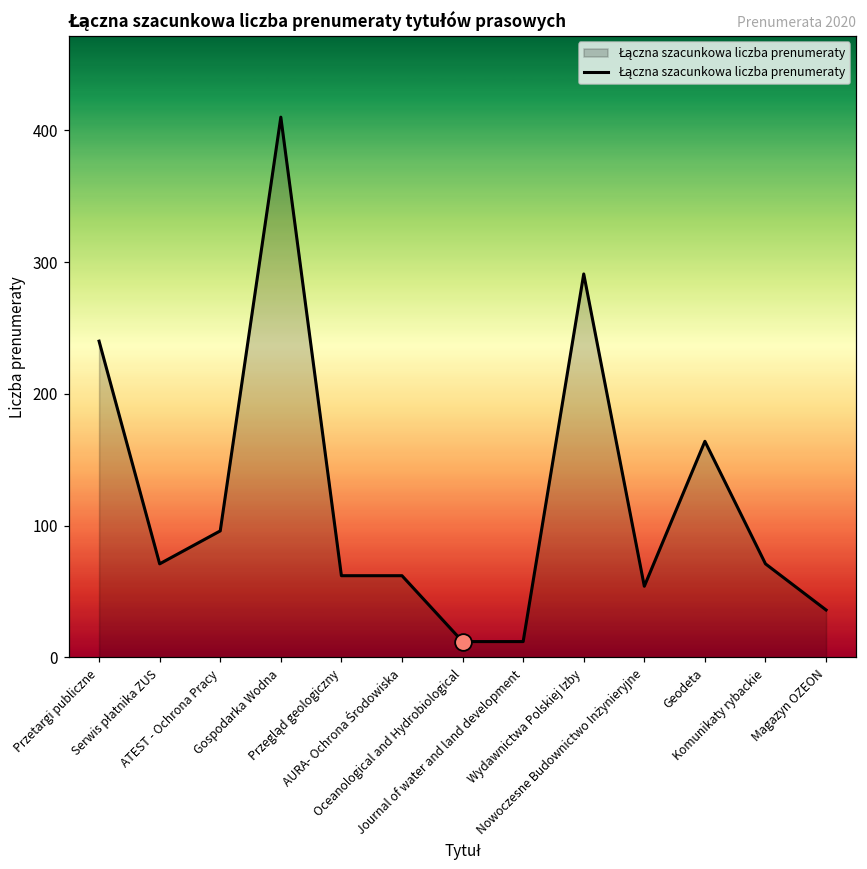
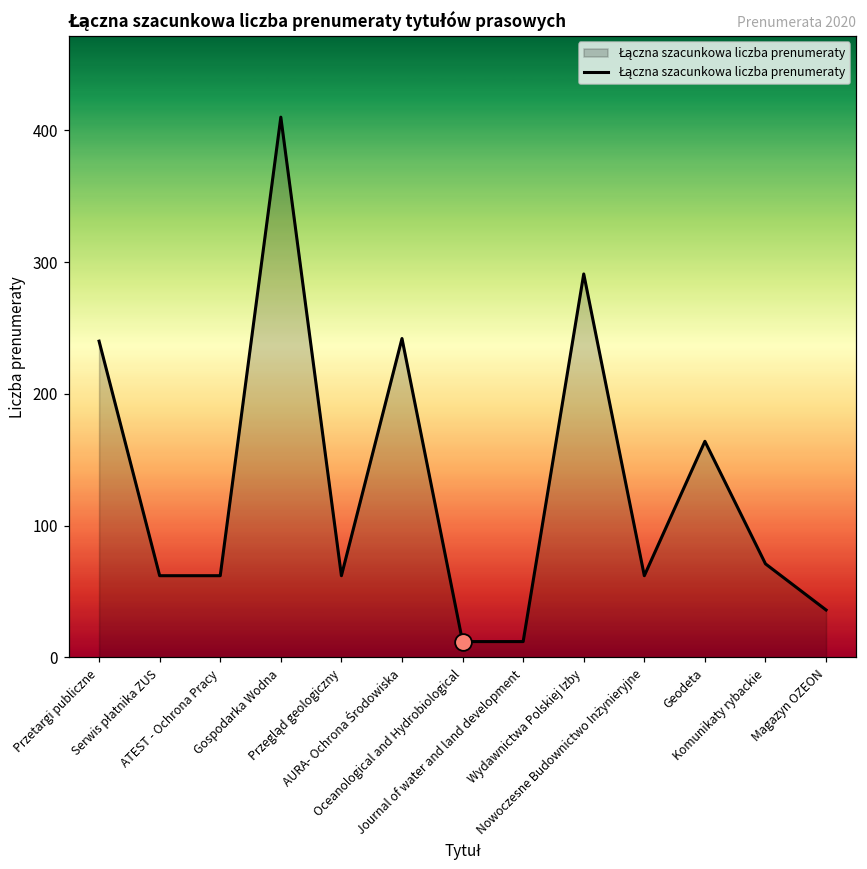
Łączna szacunkowa liczba prenumeraty, Serwis płatnika ZUS: 71 -> 62
Łączna szacunkowa liczba prenumeraty, ATEST - Ochrona Pracy: 96 -> 62
Łączna szacunkowa liczba prenumeraty, AURA- Ochrona Środowiska: 62 -> 242
Łączna szacunkowa liczba prenumeraty, Nowoczesne Budownictwo Inżynieryjne: 54 -> 62
